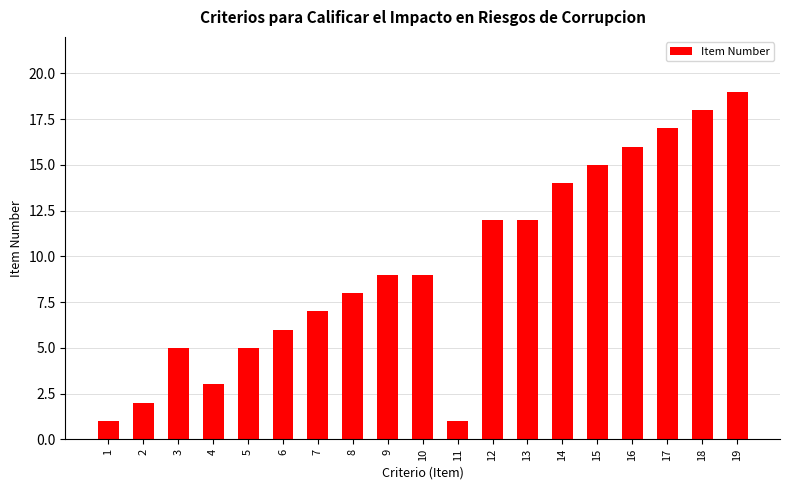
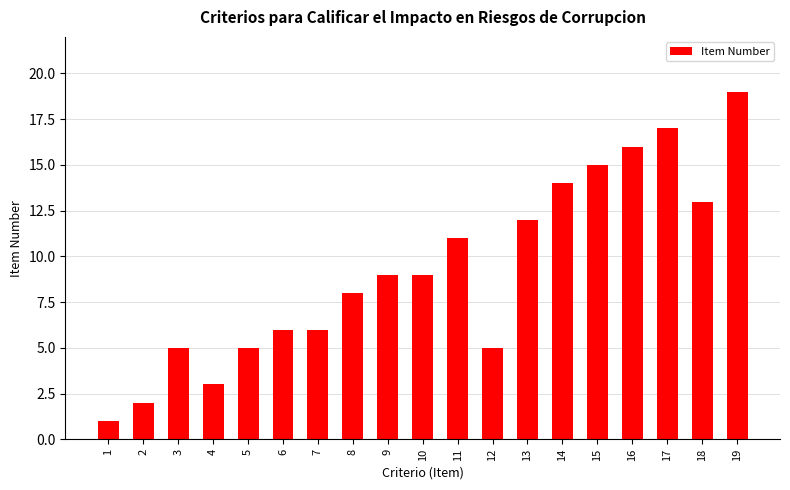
7: 7 -> 6
11: 1 -> 11
12: 12 -> 5
18: 18 -> 13
